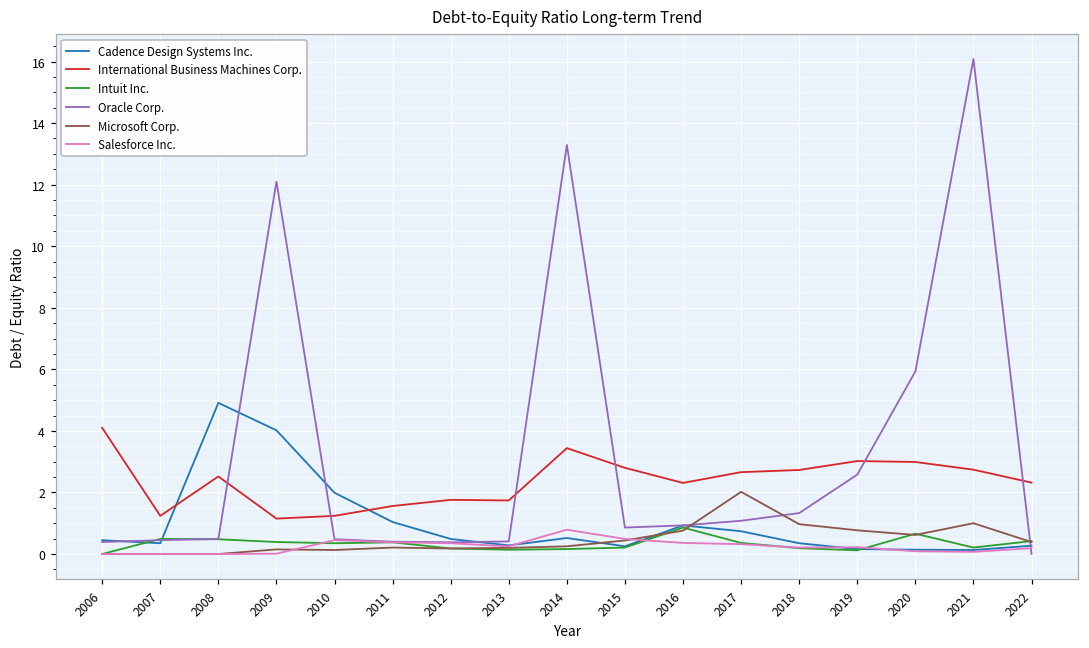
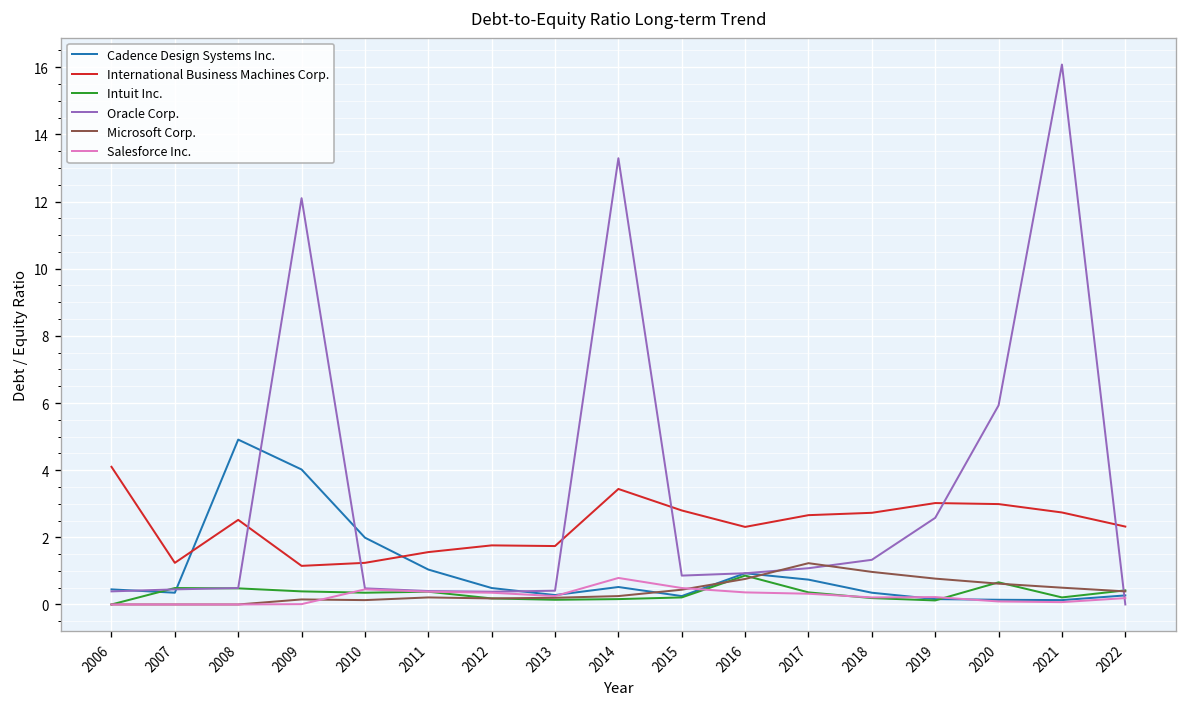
Microsoft Corp., 2017: 2.0 -> 1.2
Microsoft Corp., 2021: 1.0 -> 0.5
